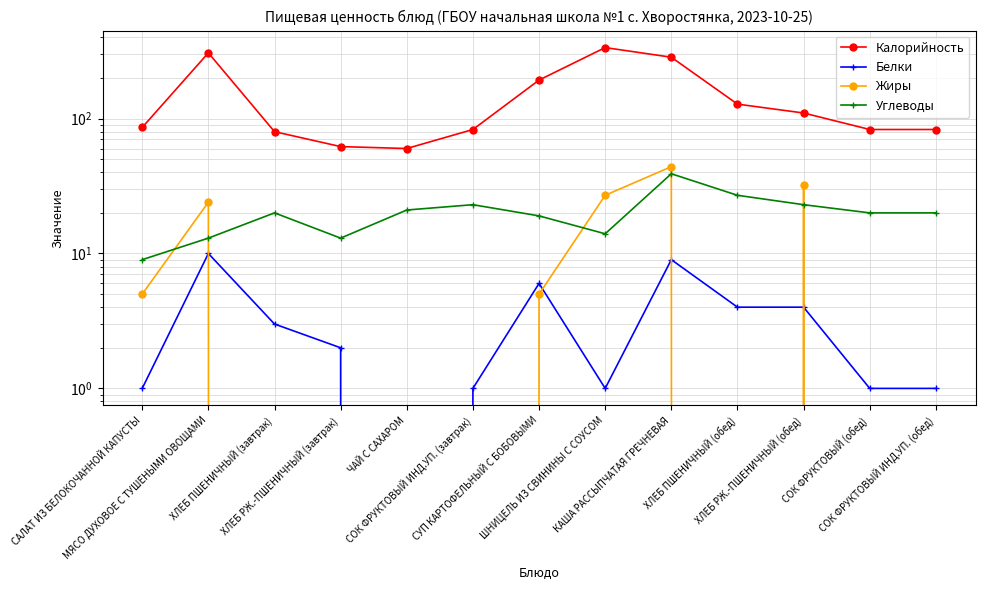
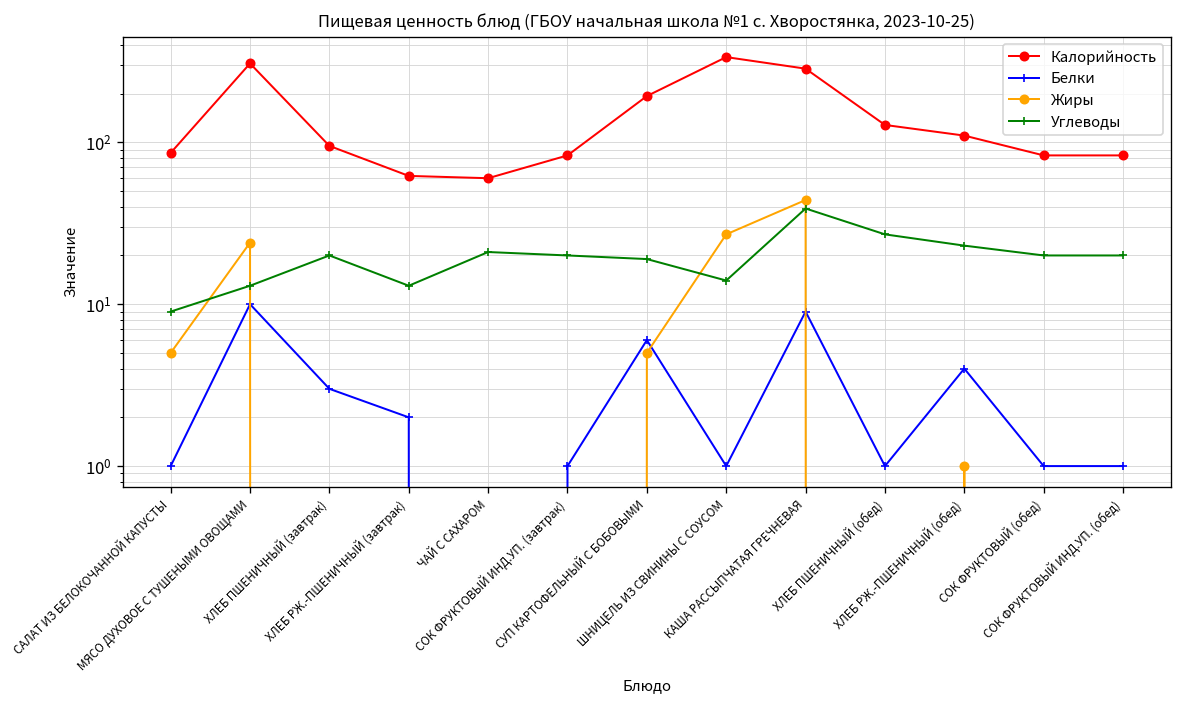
Калорийность, ХЛЕБ ПШЕНИЧНЫЙ (завтрак): 80 -> 100
Углеводы, СОК ФРУКТОВЫЙ ИНД.УП. (завтрак): 23 -> 20
Белки, ХЛЕБ ПШЕНИЧНЫЙ (обед): 4 -> 1
Жиры, ХЛЕБ РЖ.-ПШЕНИЧНЫЙ (обед): 32 -> 1
